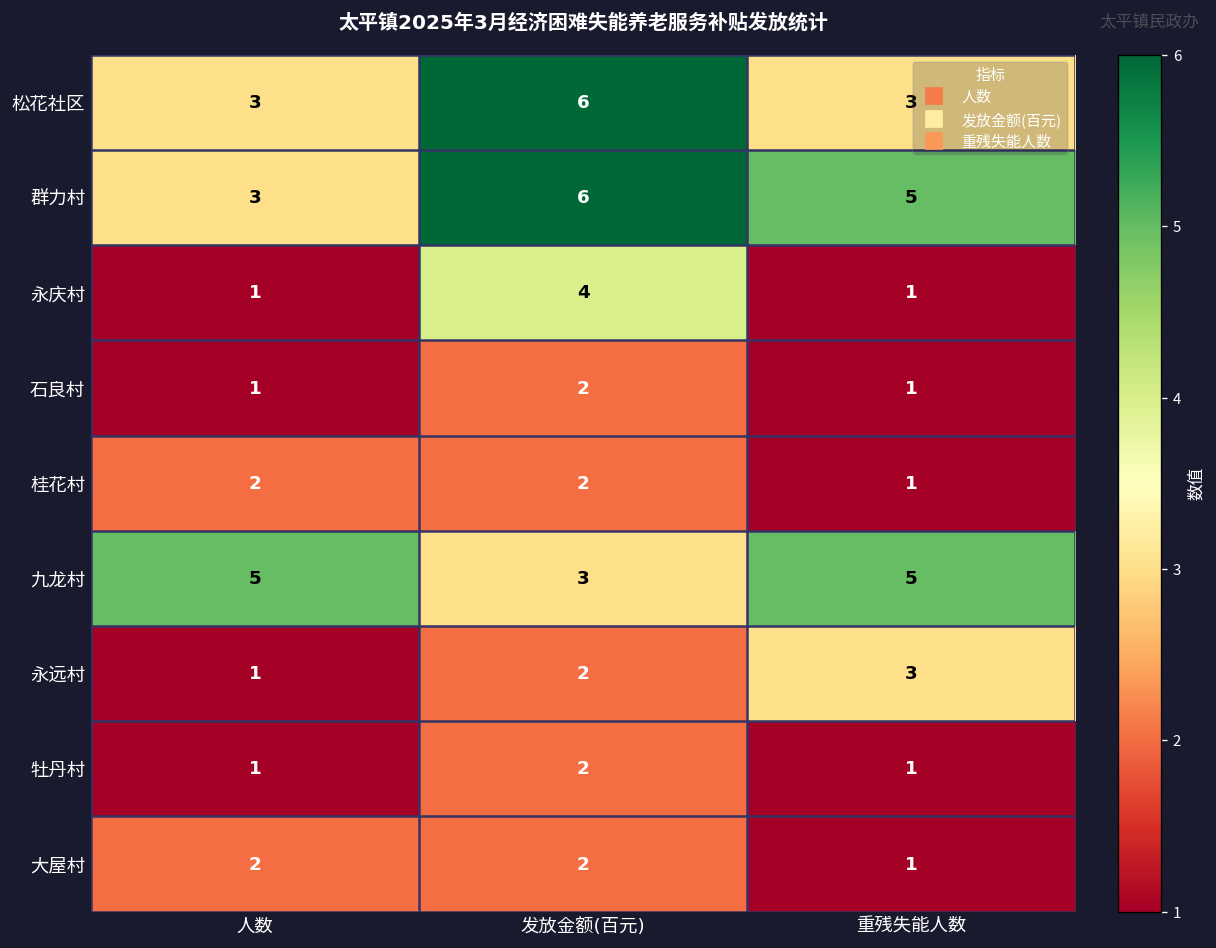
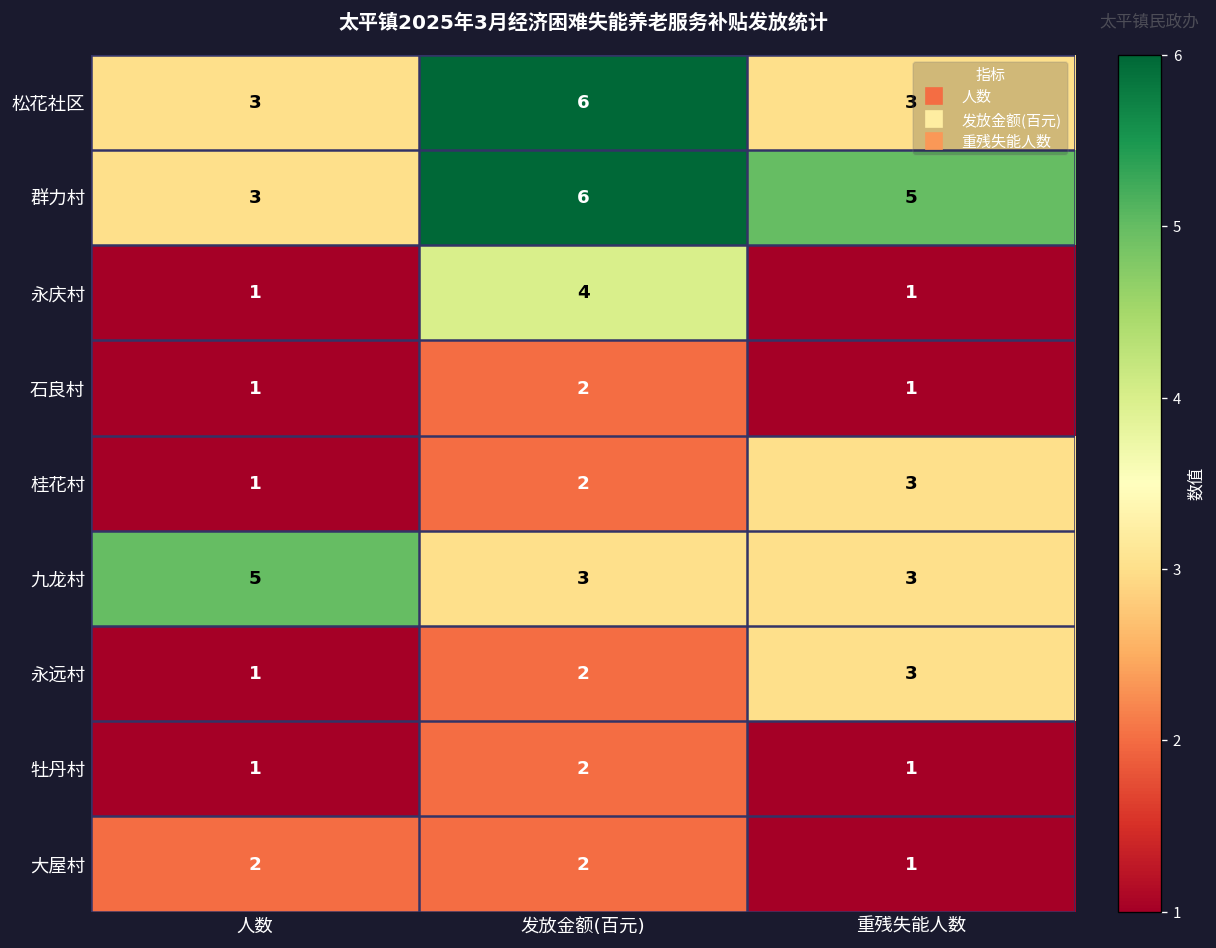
桂花村, 人数: 2 -> 1
桂花村, 重残失能人数: 1 -> 3
九龙村, 重残失能人数: 5 -> 3
